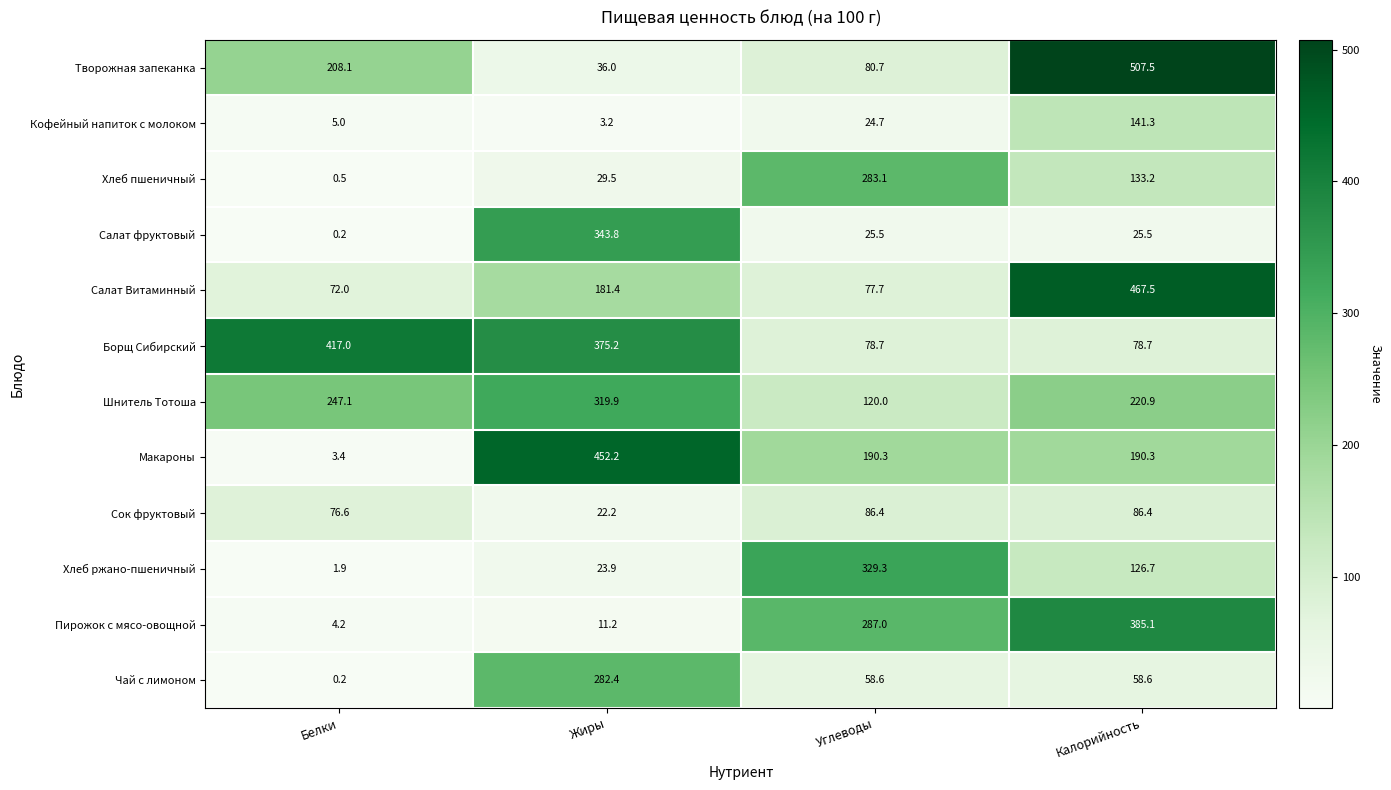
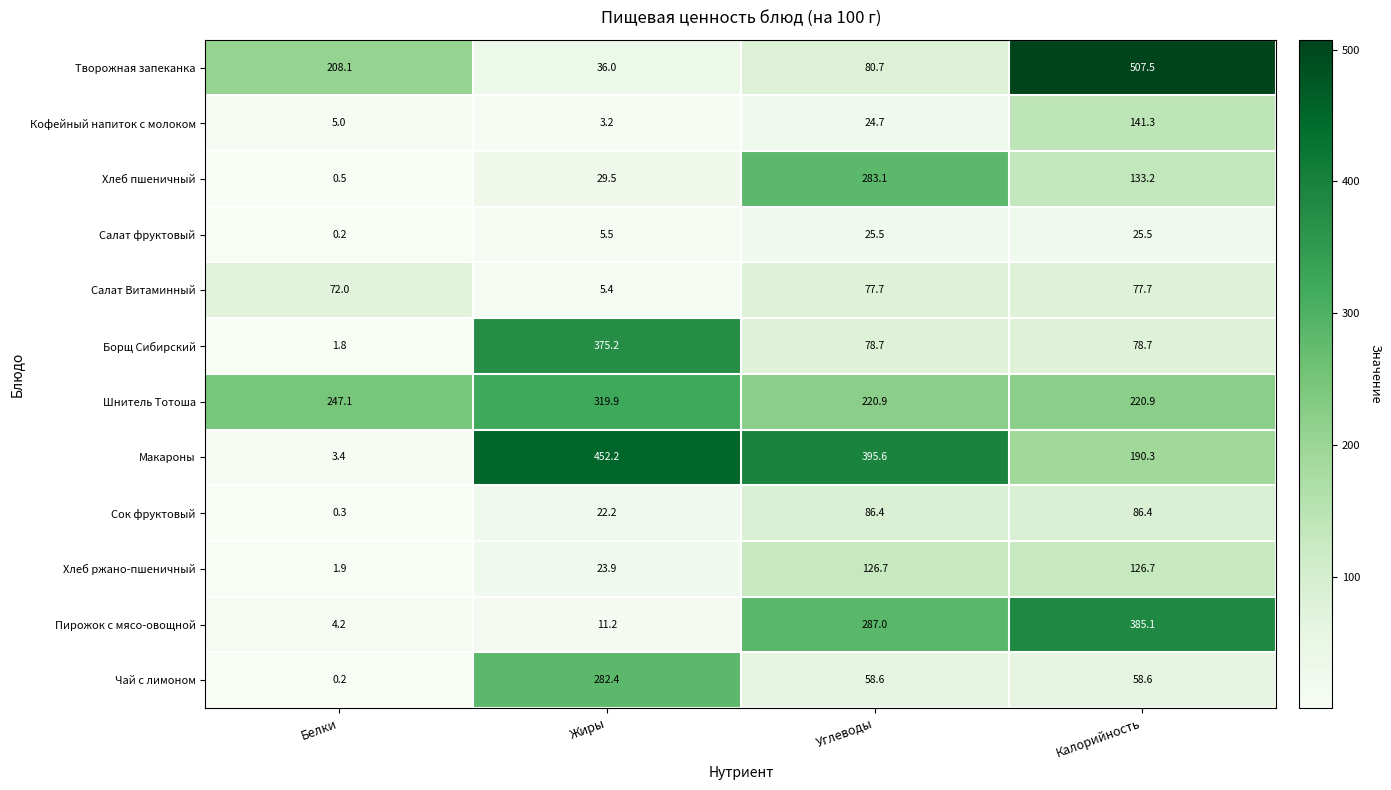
Салат фруктовый, Жиры: 343.8 -> 5.5
Салат Витаминный, Жиры: 181.4 -> 5.4
Салат Витаминный, Калорийность: 467.5 -> 77.7
Борщ Сибирский, Белки: 417.0 -> 1.8
Шнитель Тотоша, Углеводы: 120.0 -> 220.9
Макароны, Углеводы: 190.3 -> 395.6
Сок фруктовый, Белки: 76.6 -> 0.3
Хлеб ржано-пшеничный, Углеводы: 329.3 -> 126.7
